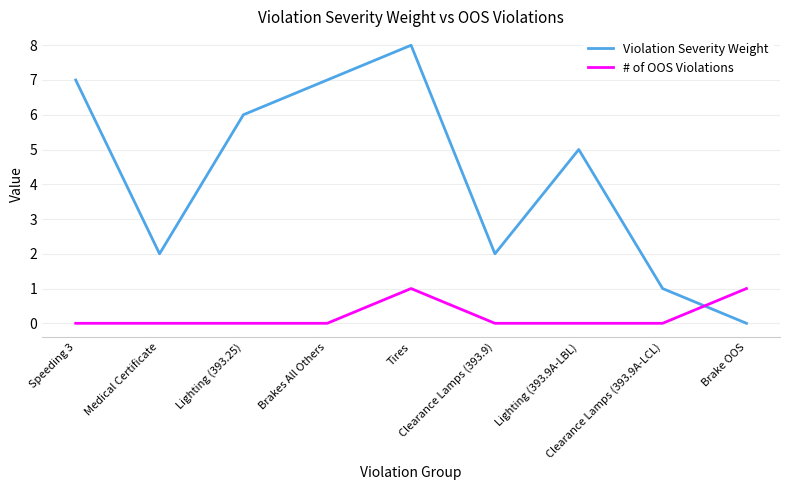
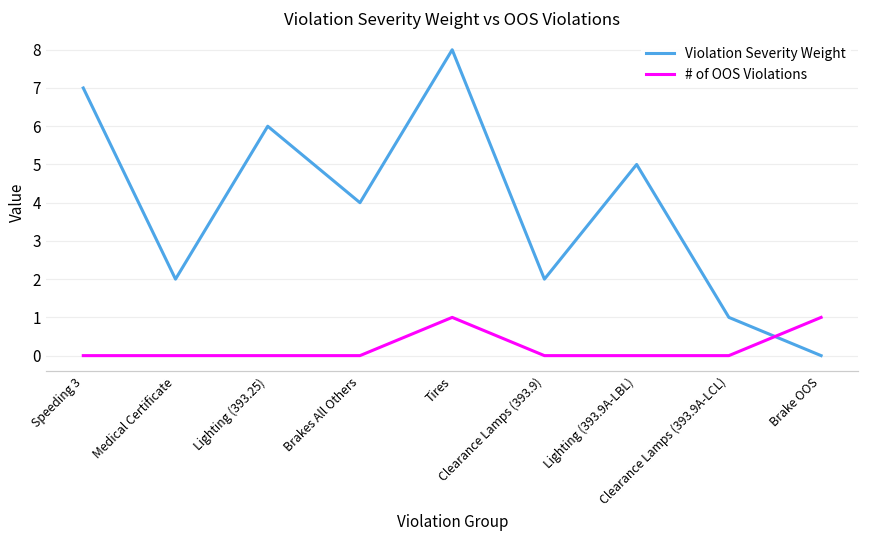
Violation Severity Weight, Brakes All Others: 7 -> 4
